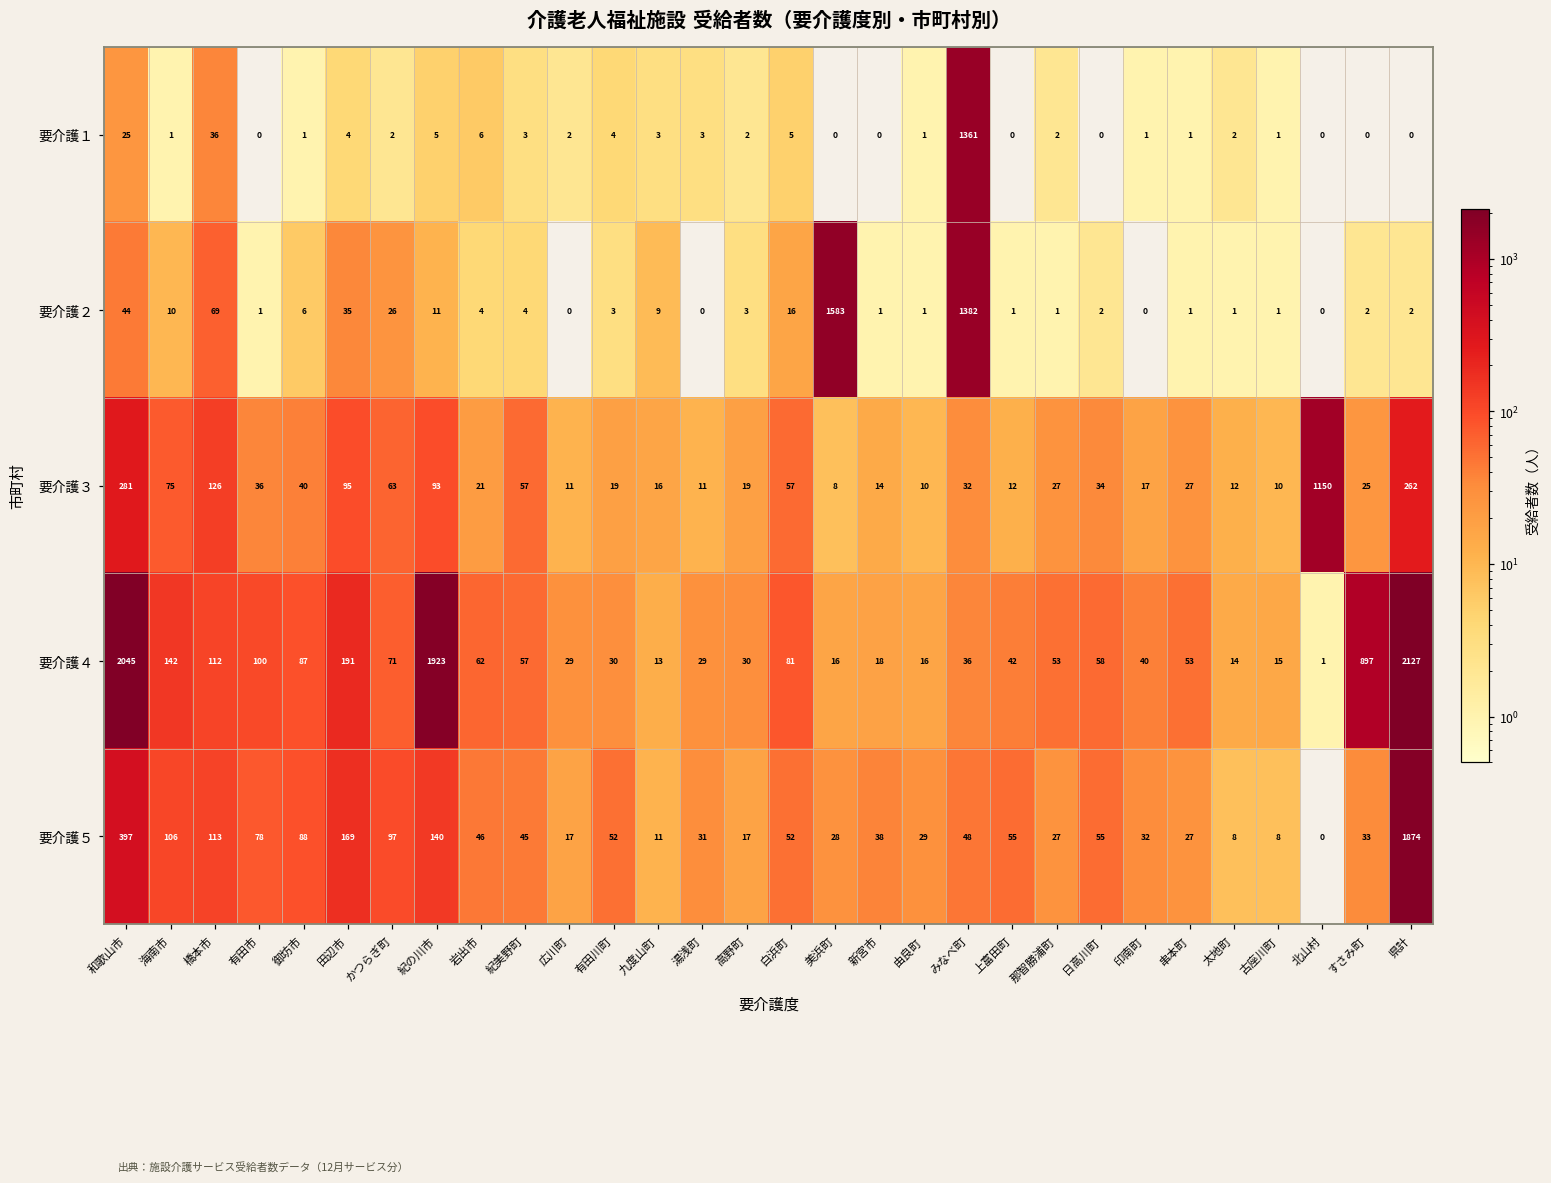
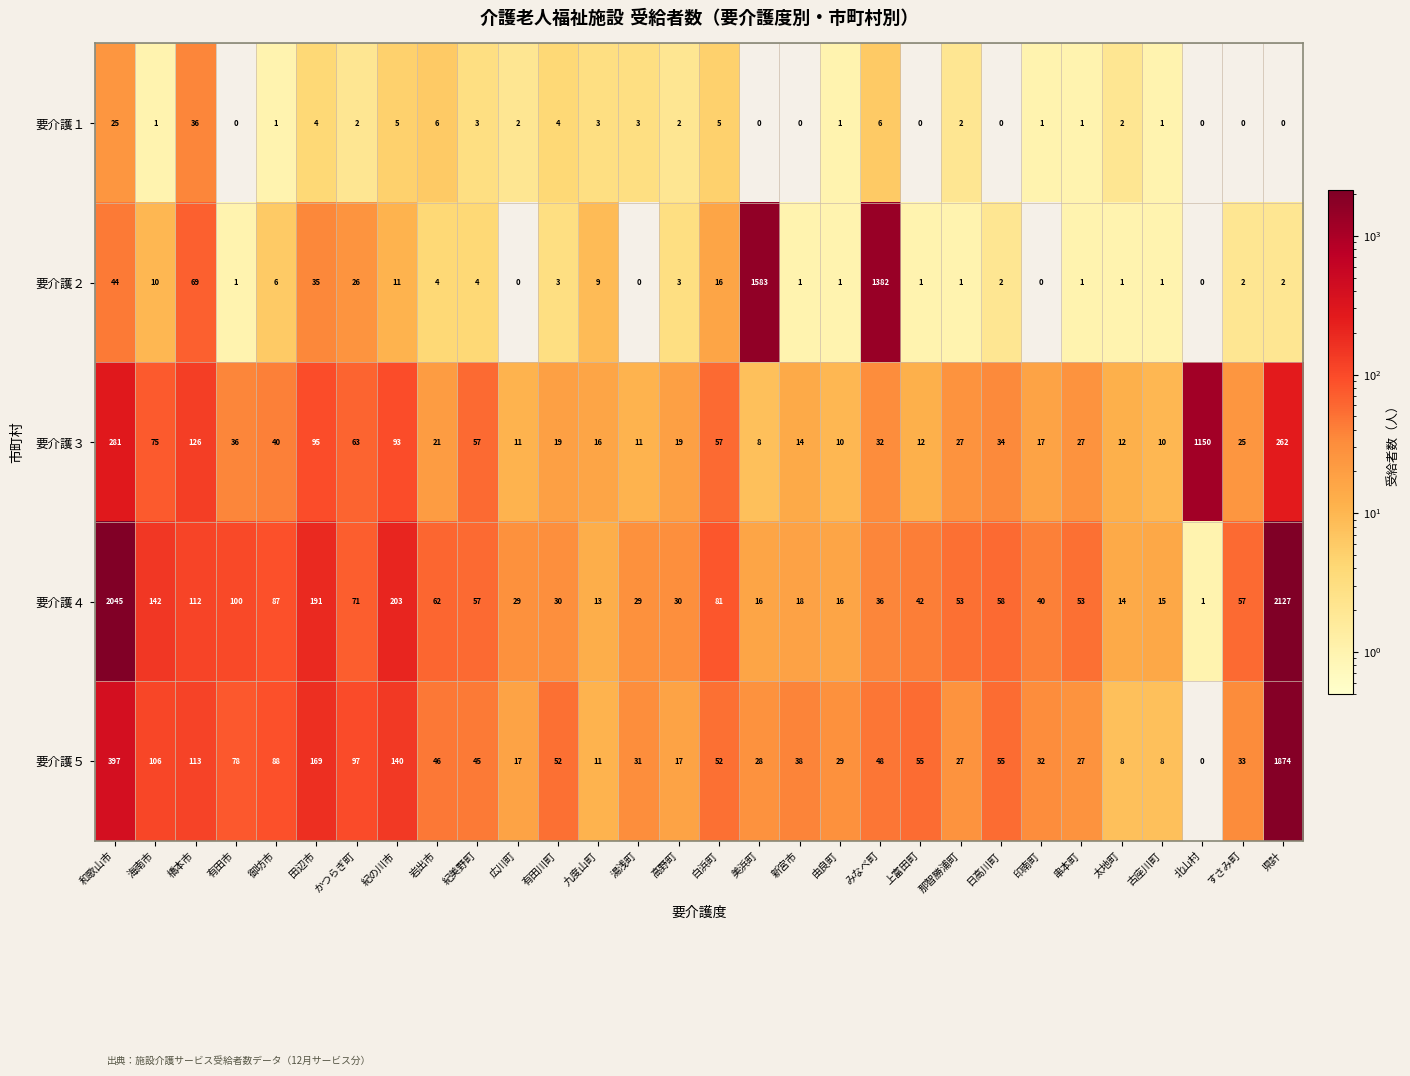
要介護１, みなべ町: 1361 -> 6
要介護４, 紀の川市: 1923 -> 203
要介護４, すさみ町: 897 -> 57
